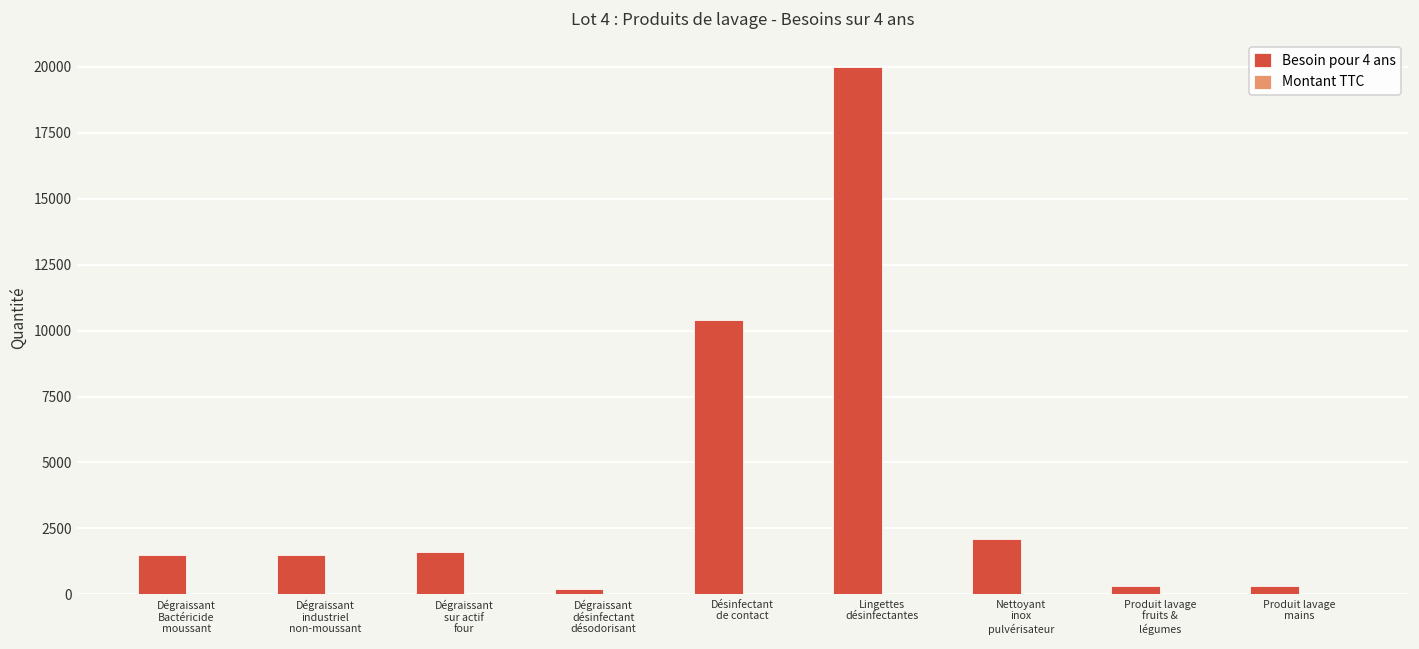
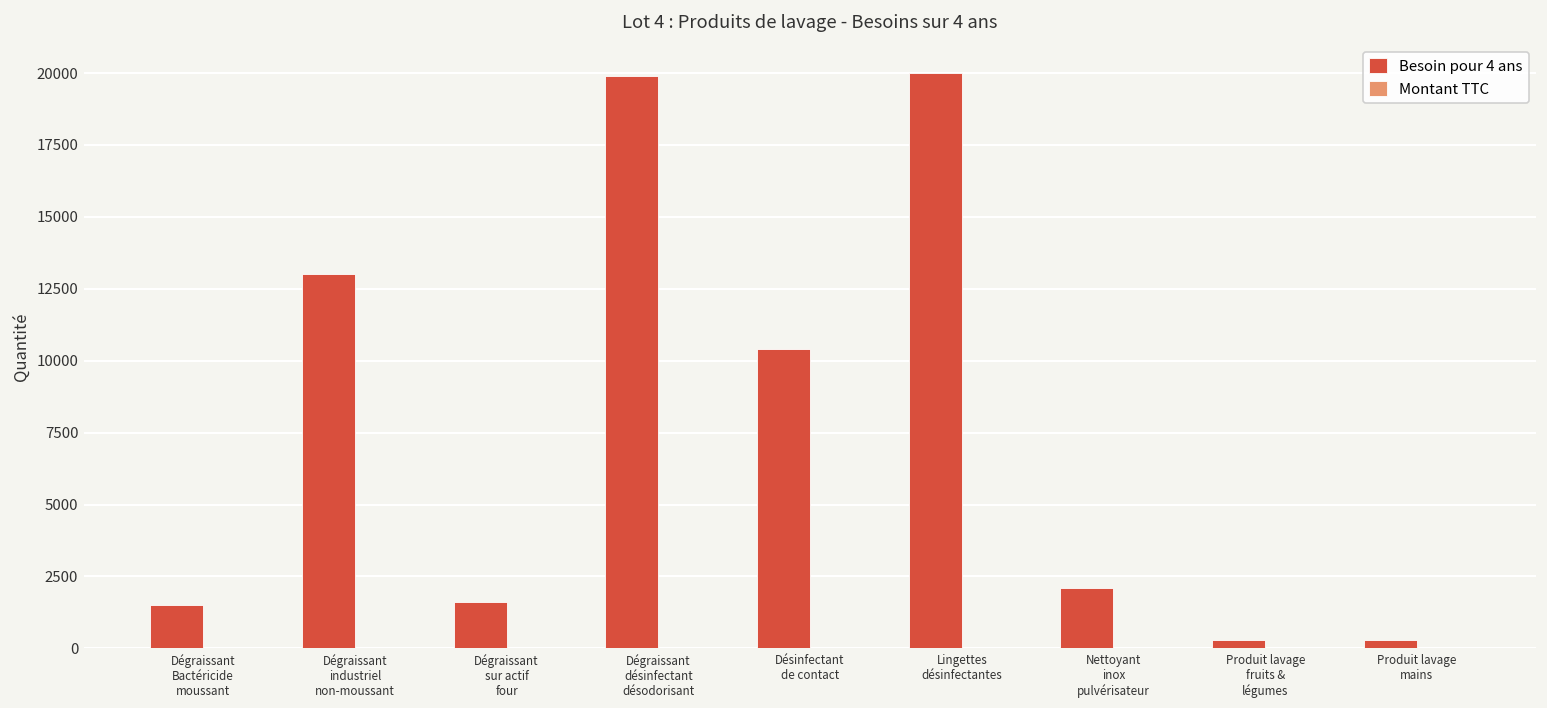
Besoin pour 4 ans, Dégraissant industriel non-moussant: 1500 -> 13000
Besoin pour 4 ans, Dégraissant désinfectant désodorisant: 200 -> 19900
